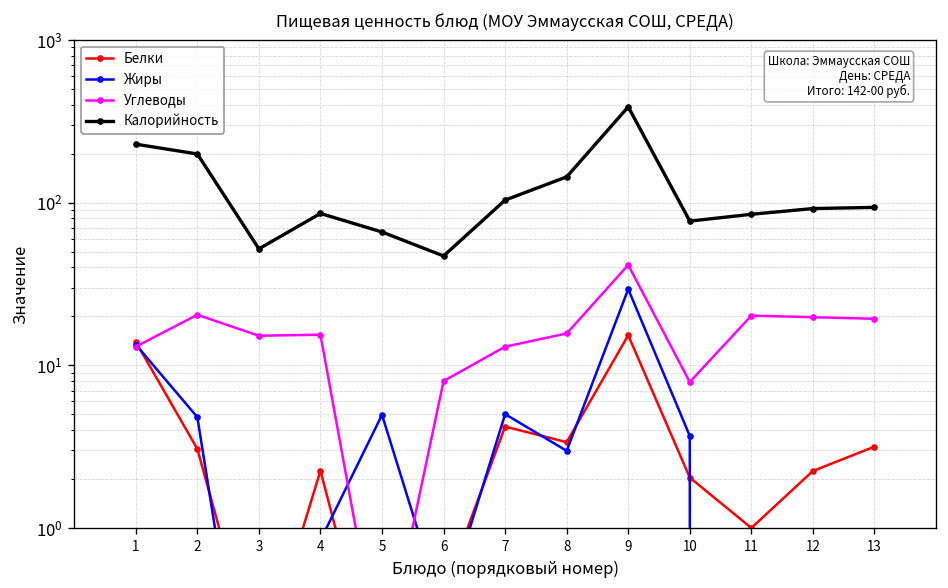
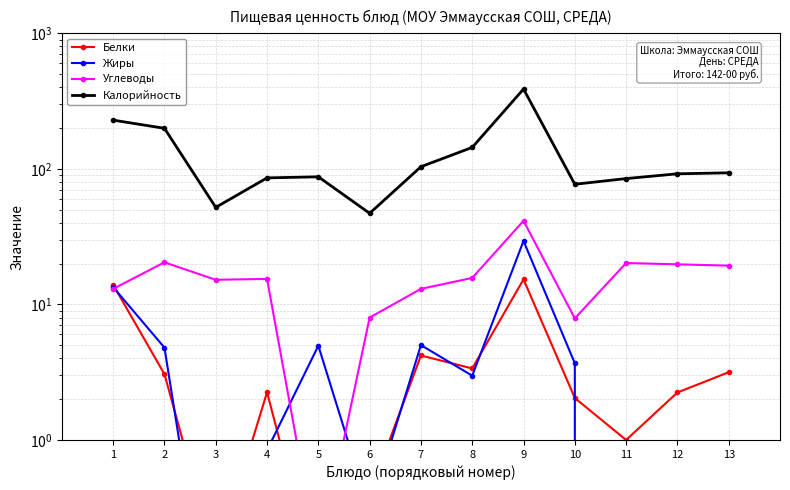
Калорийность, 5: 70 -> 90
